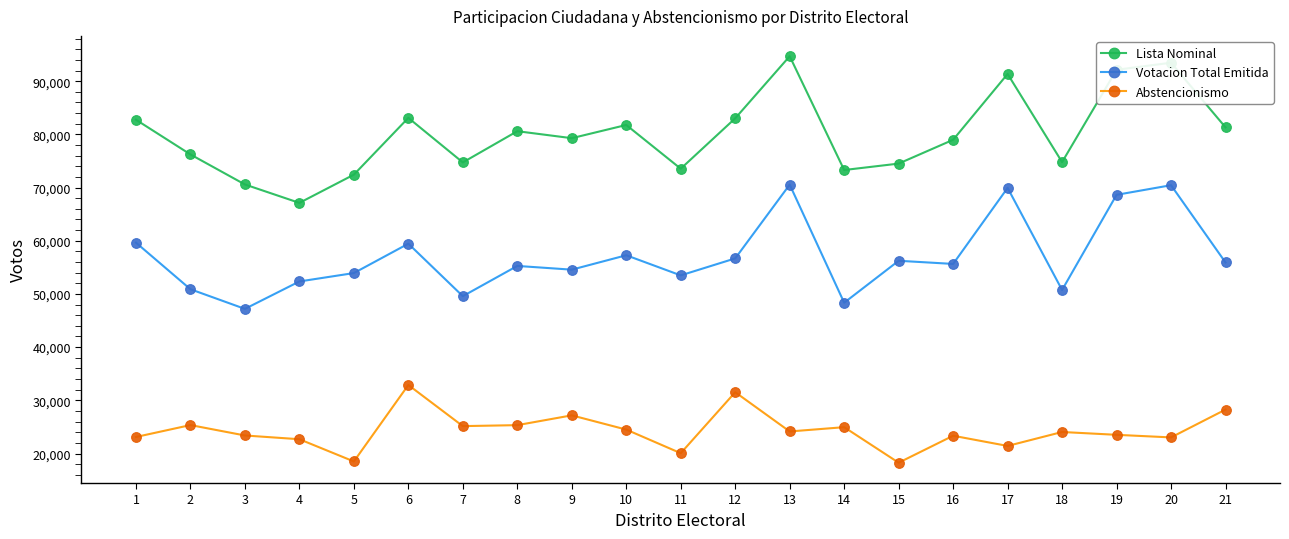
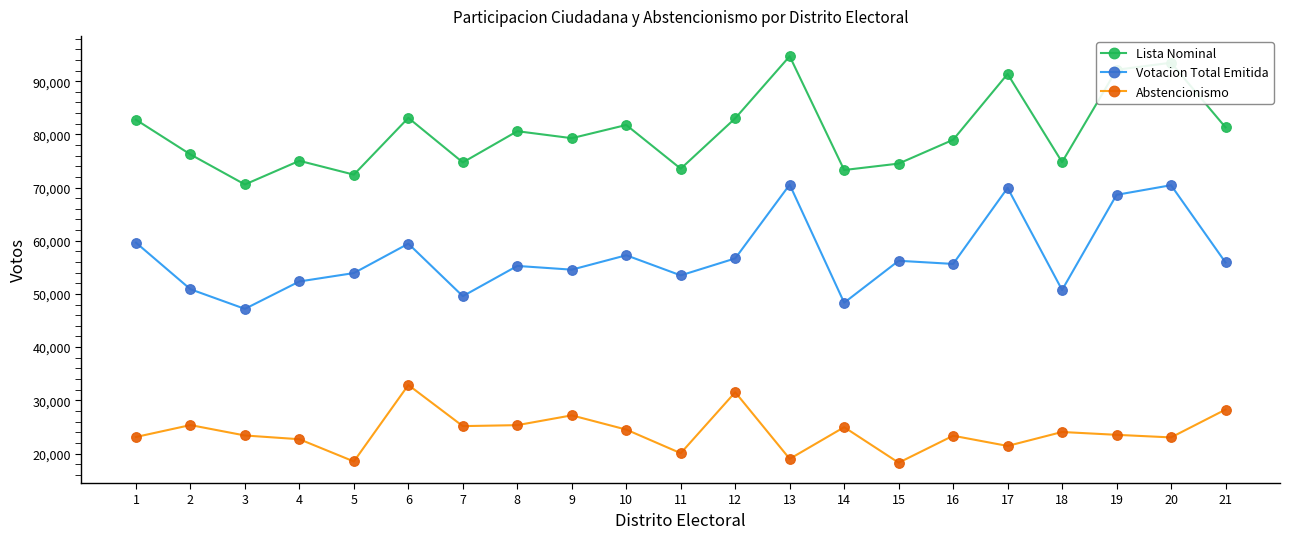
Lista Nominal, 4: 67,000 -> 75,000
Abstencionismo, 13: 24,000 -> 19,000
